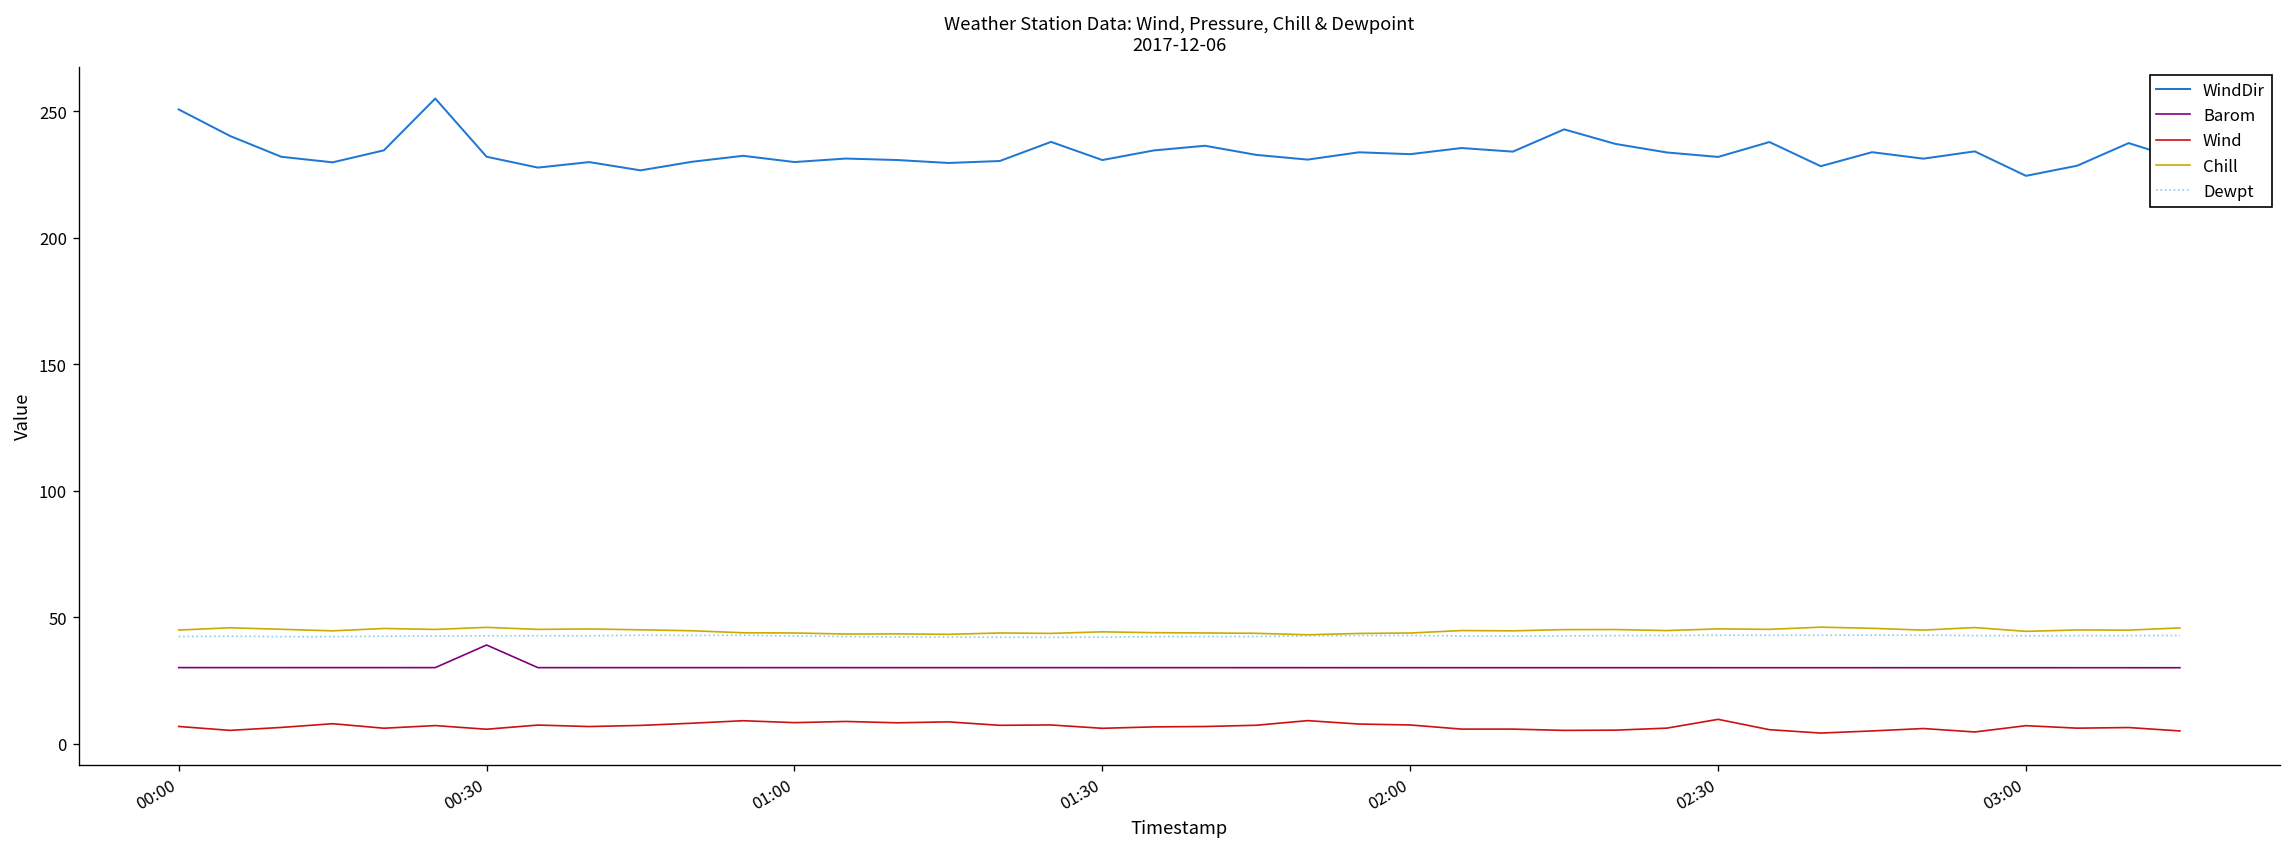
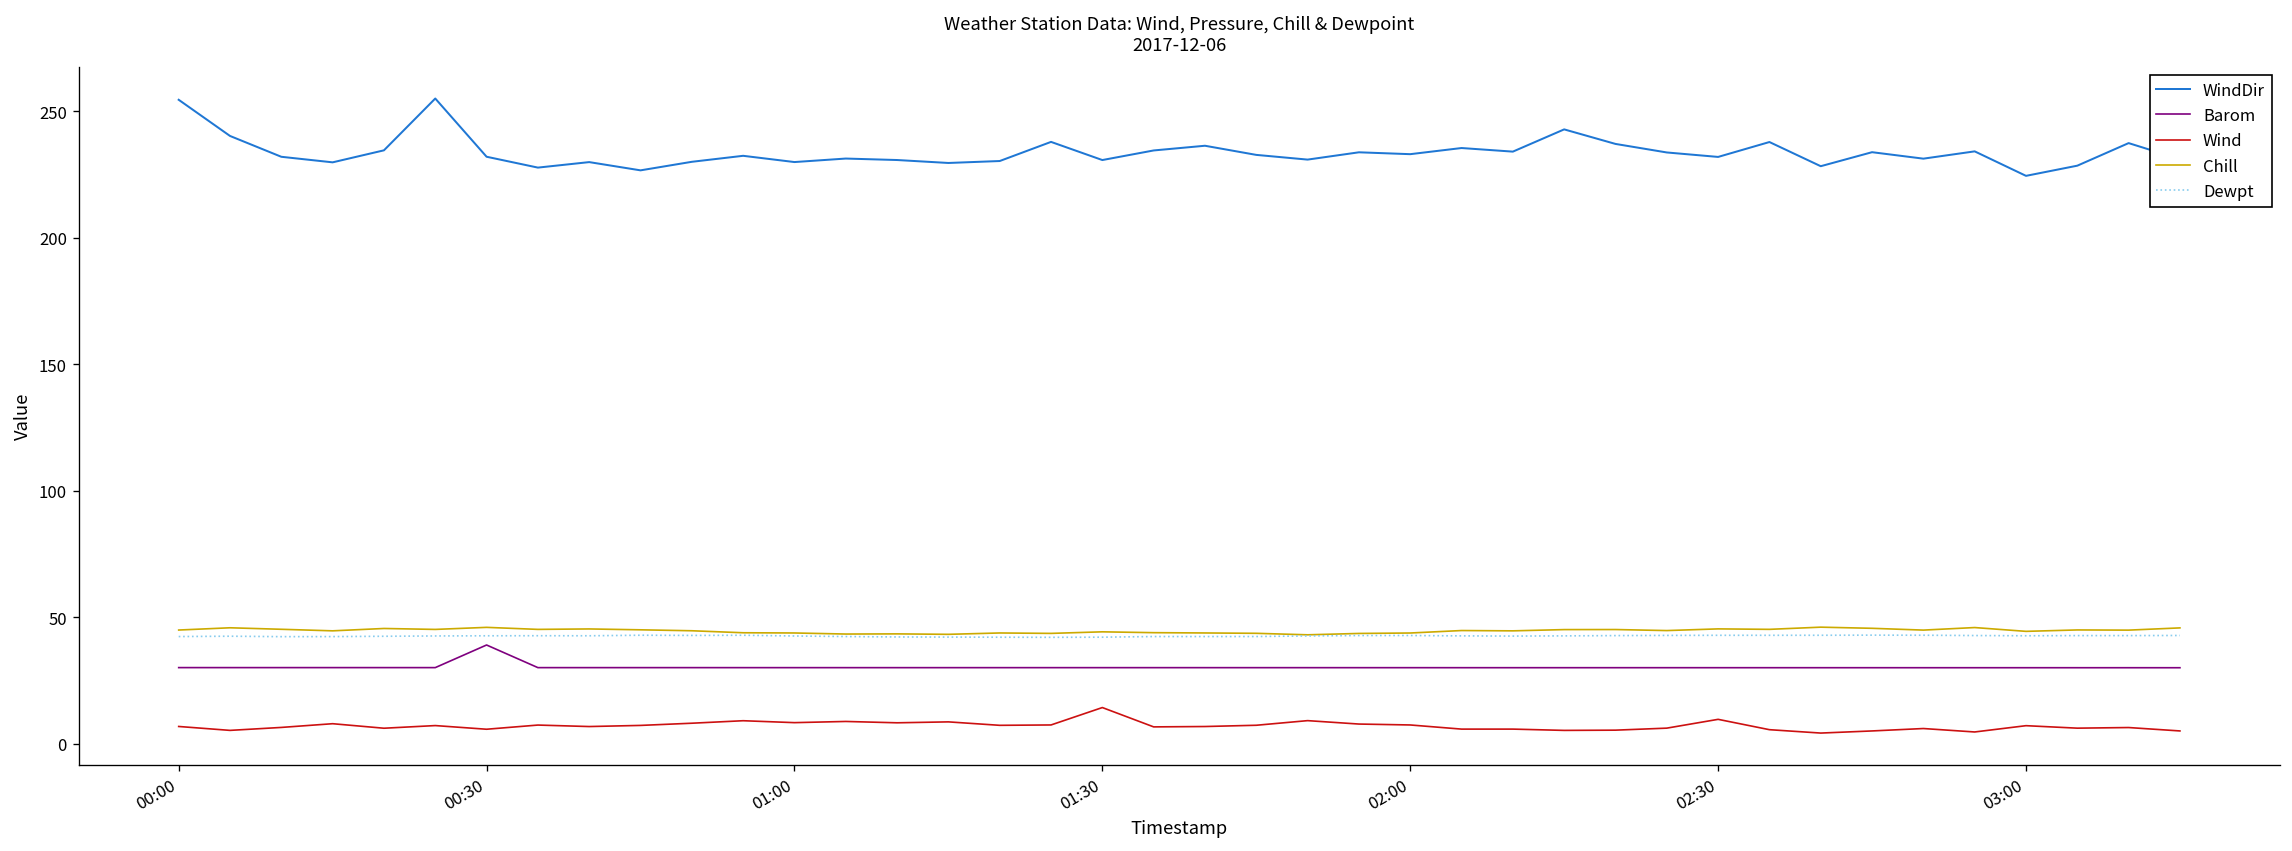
WindDir, 00:00: 251 -> 255
Wind, 01:30: 6 -> 14
